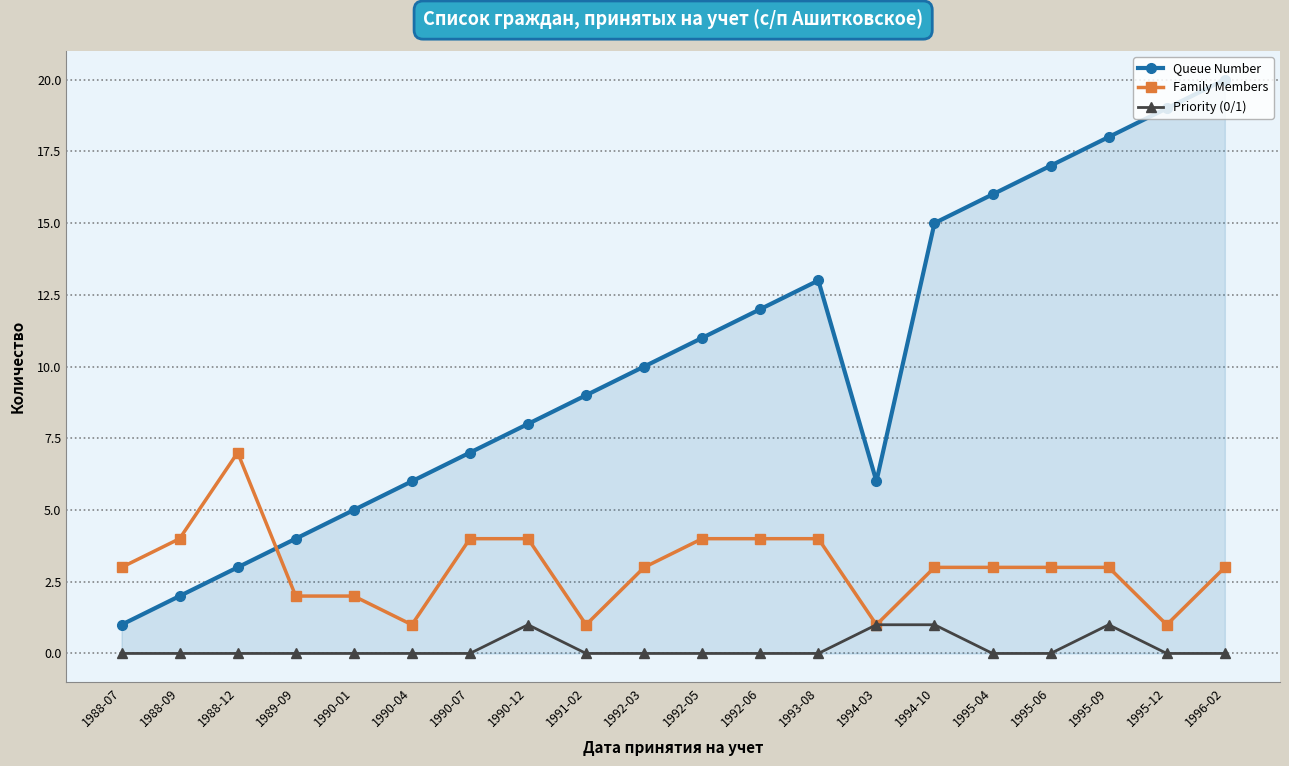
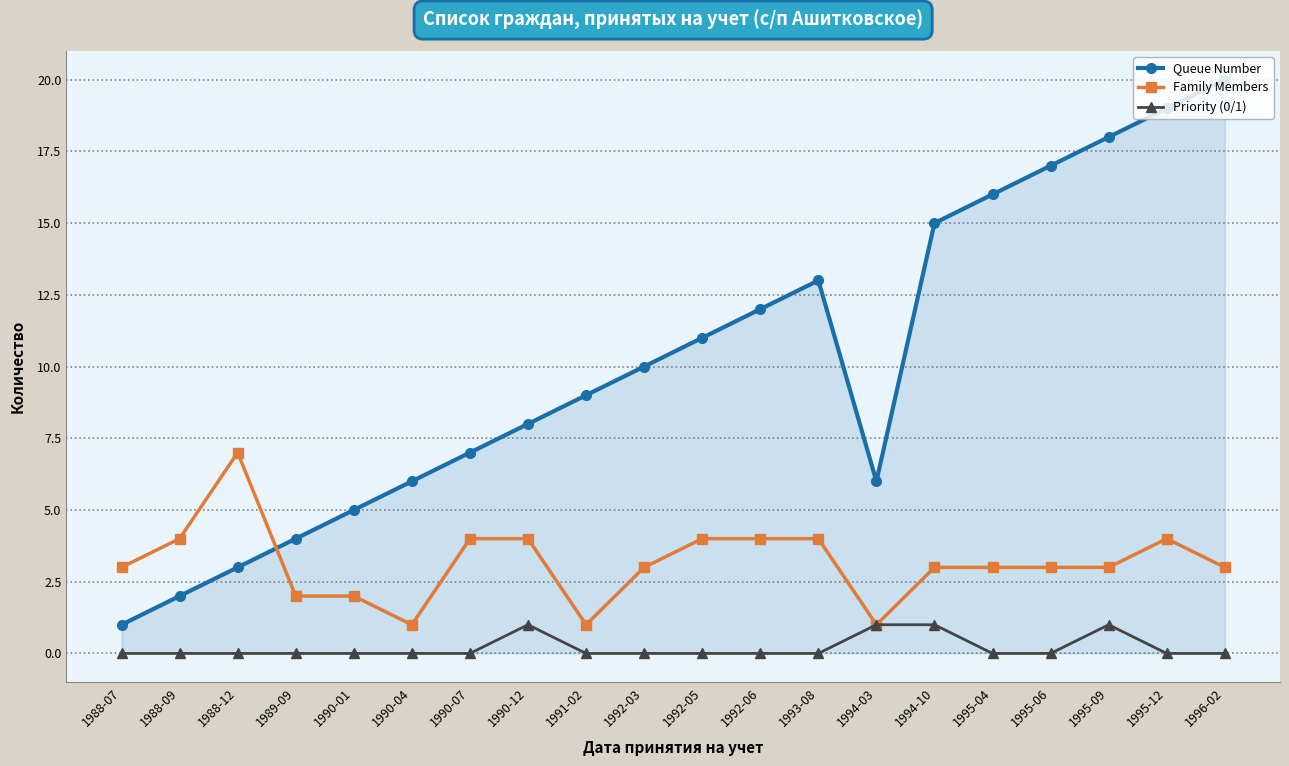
Family Members, 1995-12: 1 -> 4
